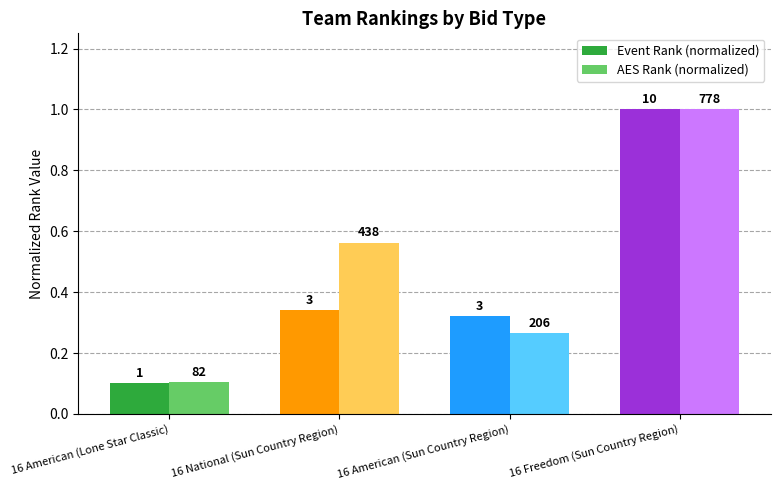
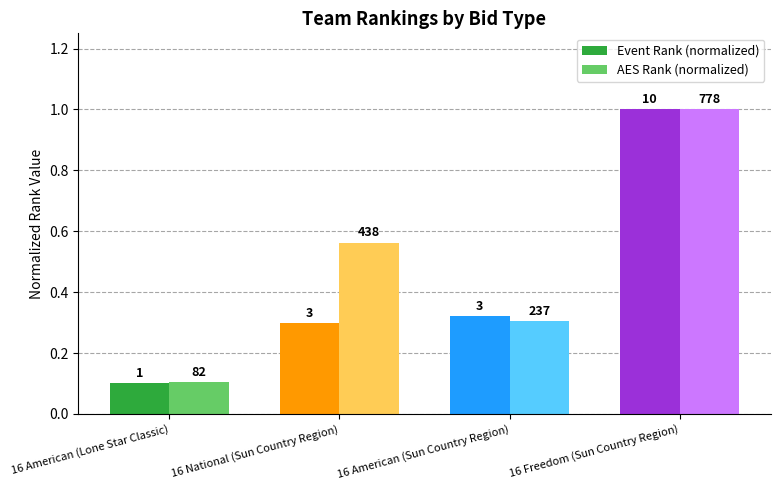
Event Rank (normalized), 16 National (Sun Country Region): 0.34 -> 0.30
AES Rank (normalized), 16 American (Sun Country Region): 206 -> 237
